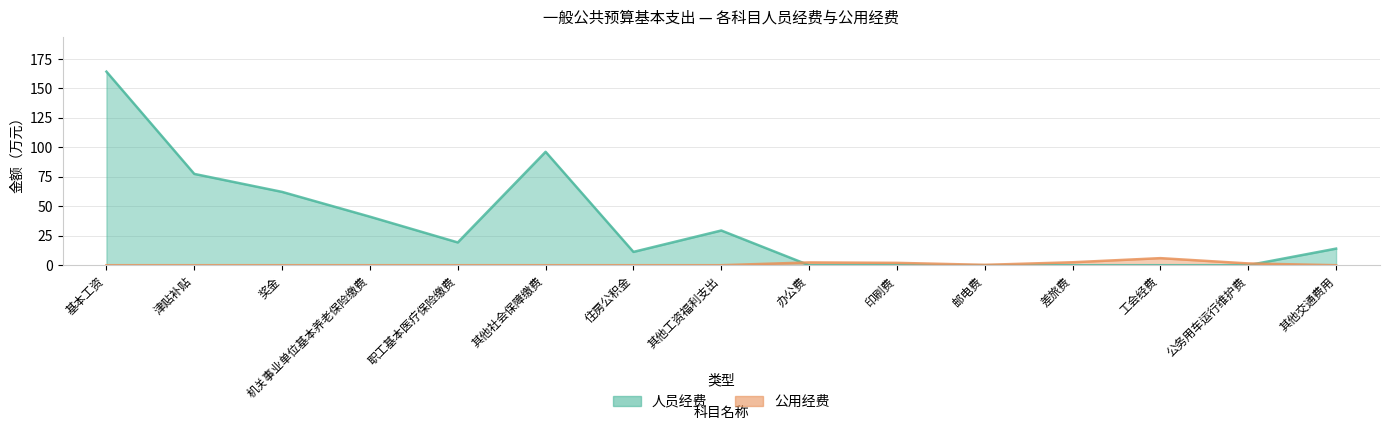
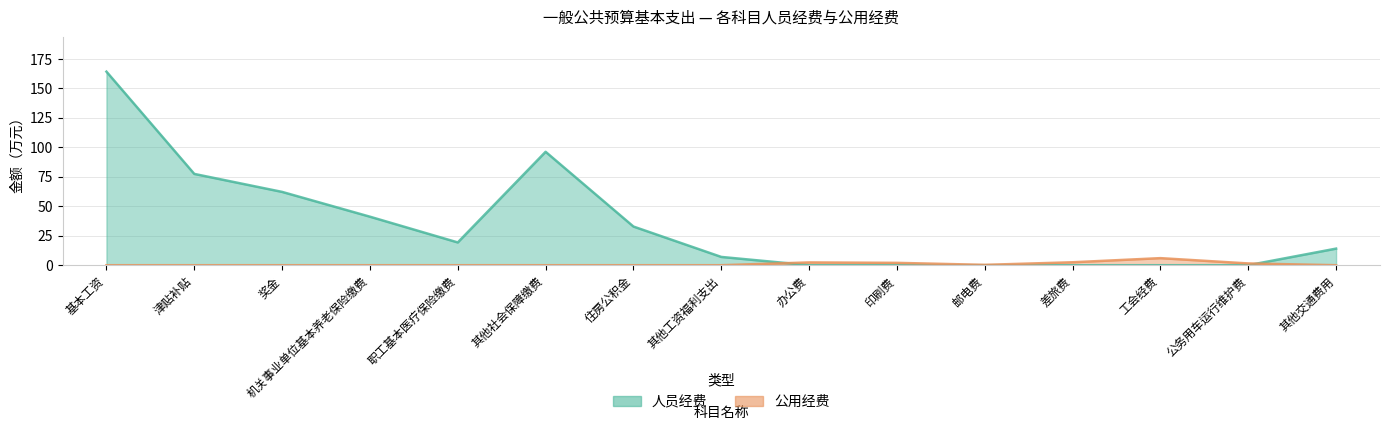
人员经费, 住房公积金: 11 -> 33
人员经费, 其他工资福利支出: 29 -> 7
